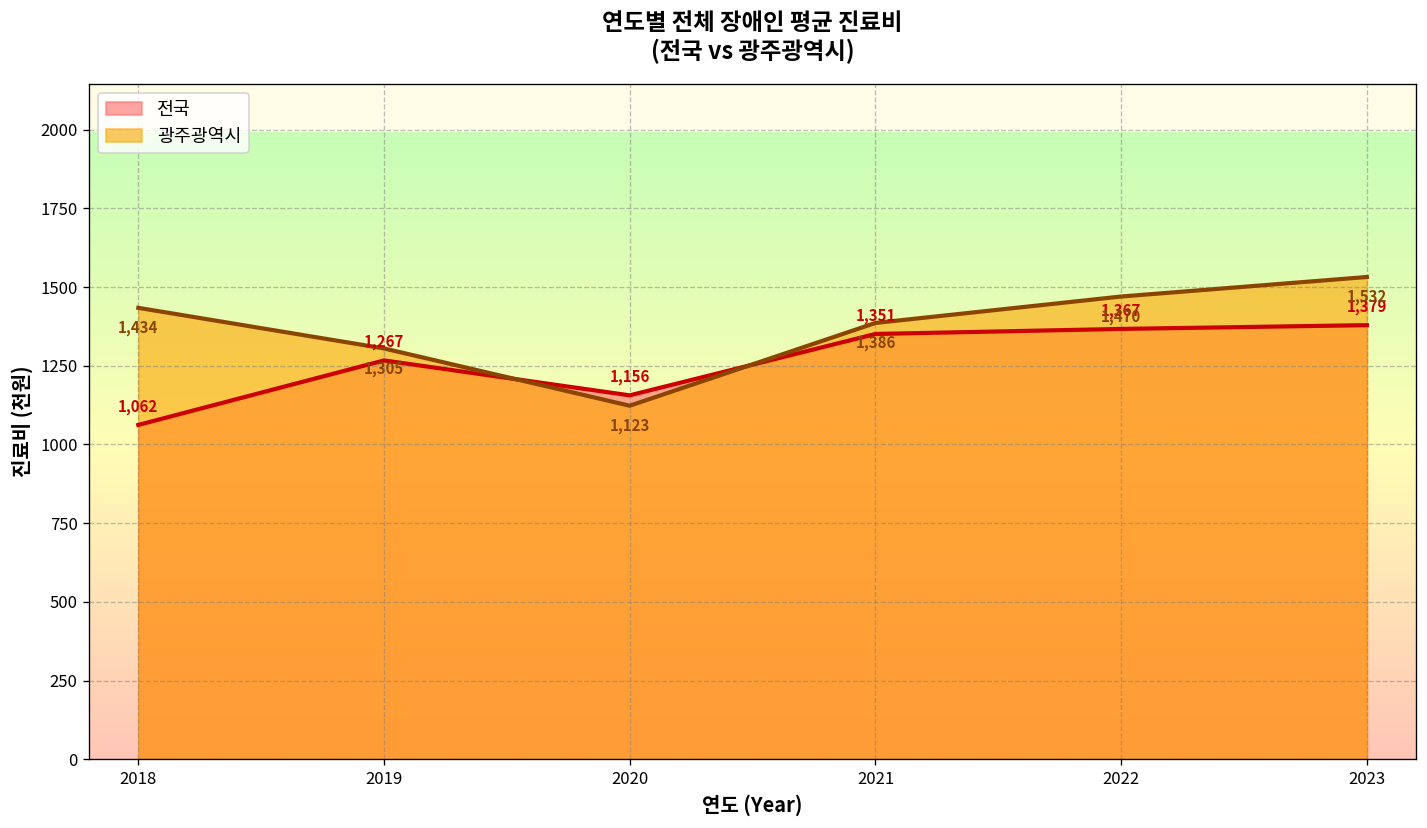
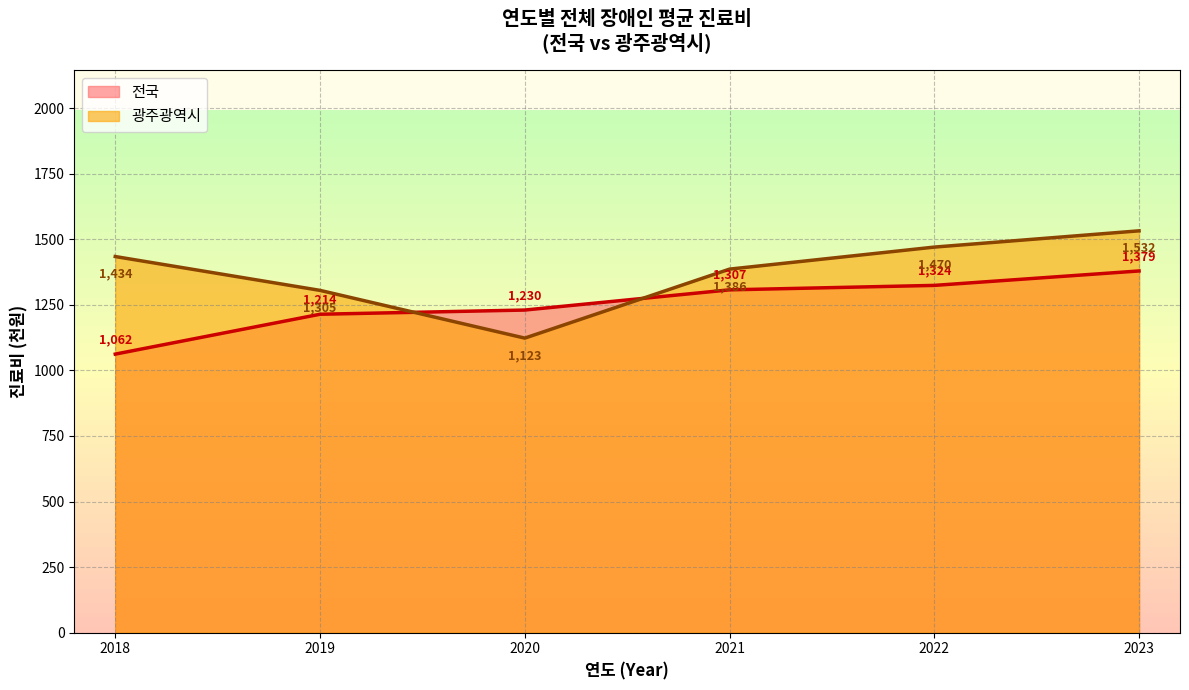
전국, 2019: 1,267 -> 1,214
전국, 2020: 1,156 -> 1,230
전국, 2021: 1,351 -> 1,307
전국, 2022: 1,367 -> 1,324
